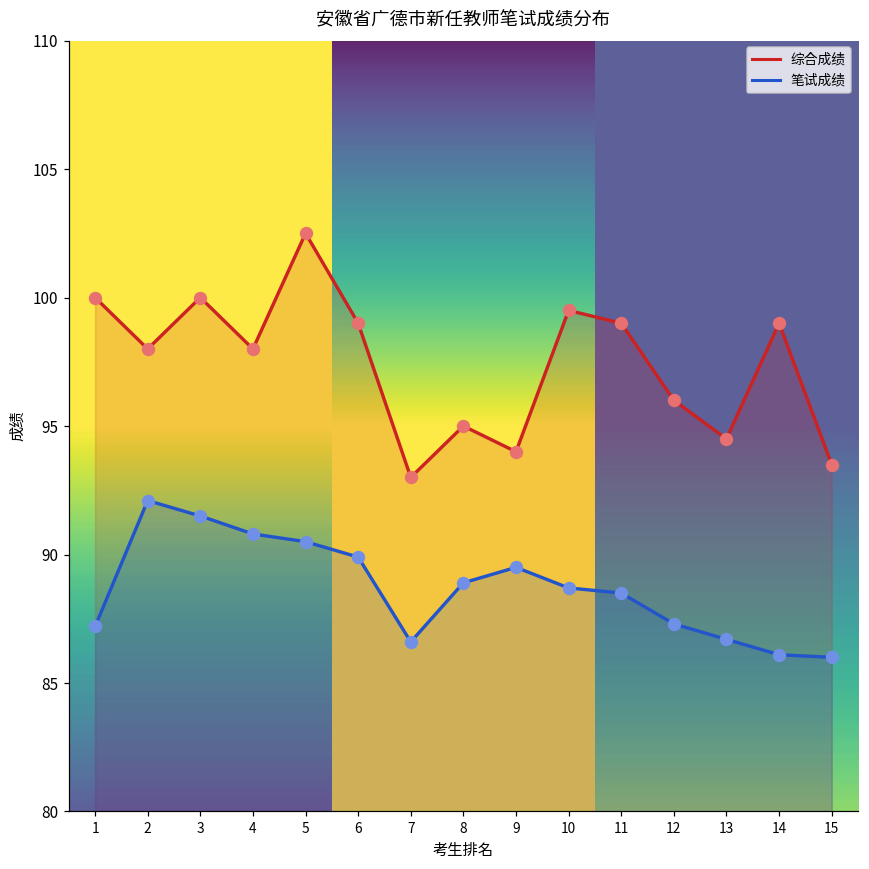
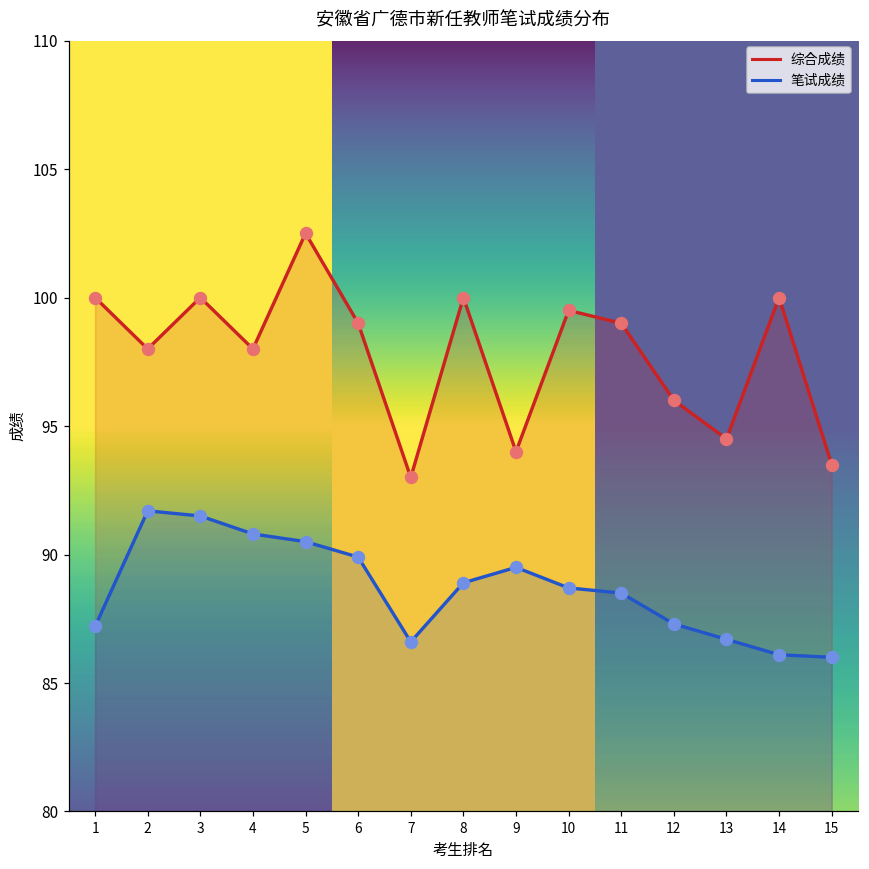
笔试成绩, 2: 92.1 -> 91.7
综合成绩, 8: 95 -> 100
综合成绩, 14: 99 -> 100
